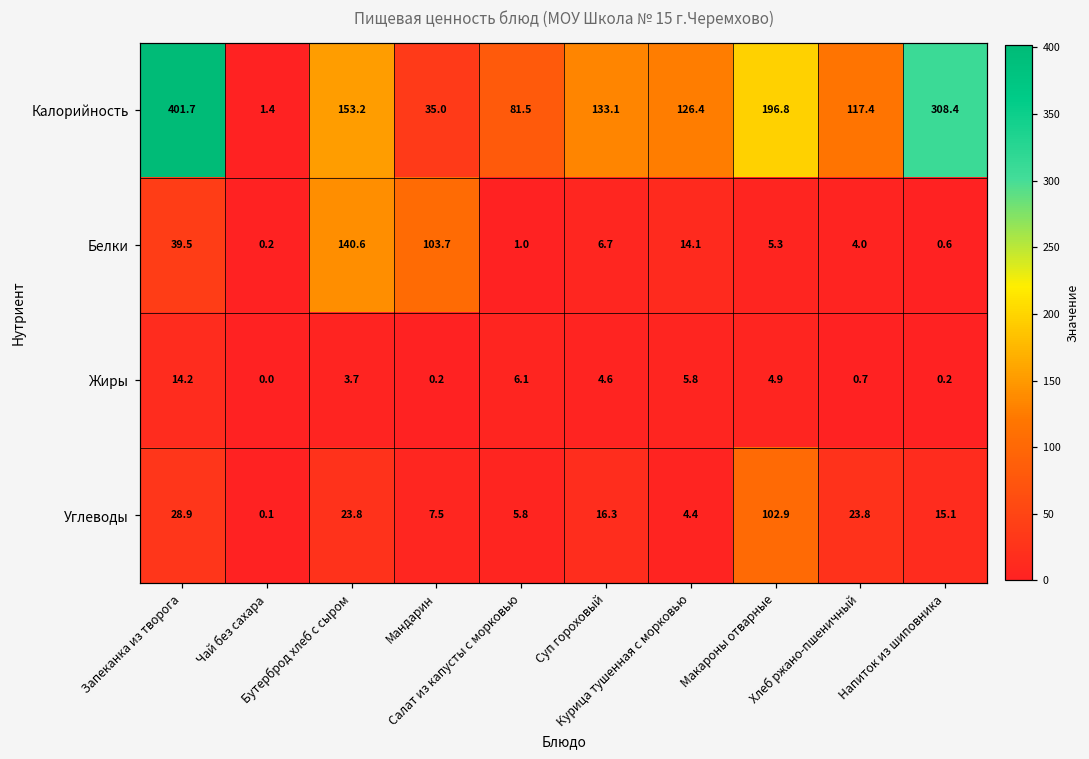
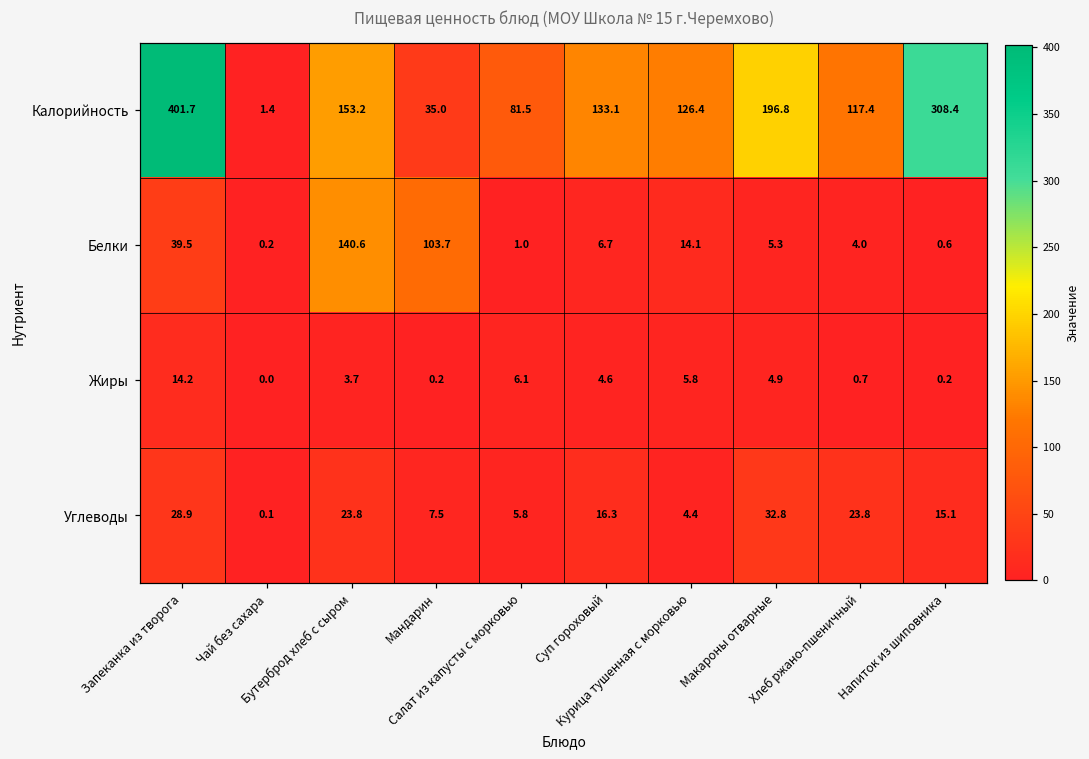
Углеводы, Макароны отварные: 102.9 -> 32.8
